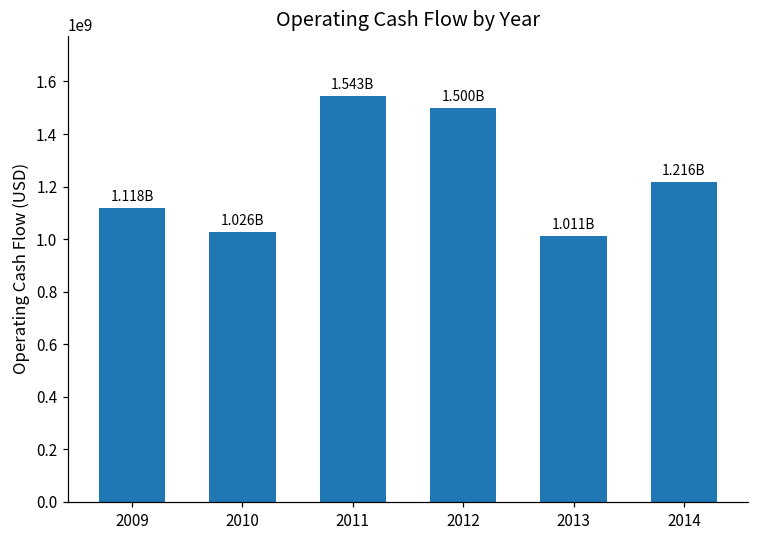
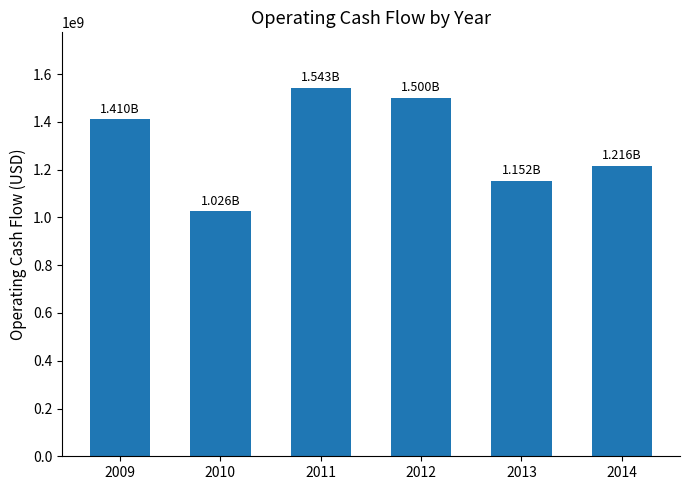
2009: 1.118B -> 1.410B
2013: 1.011B -> 1.152B
